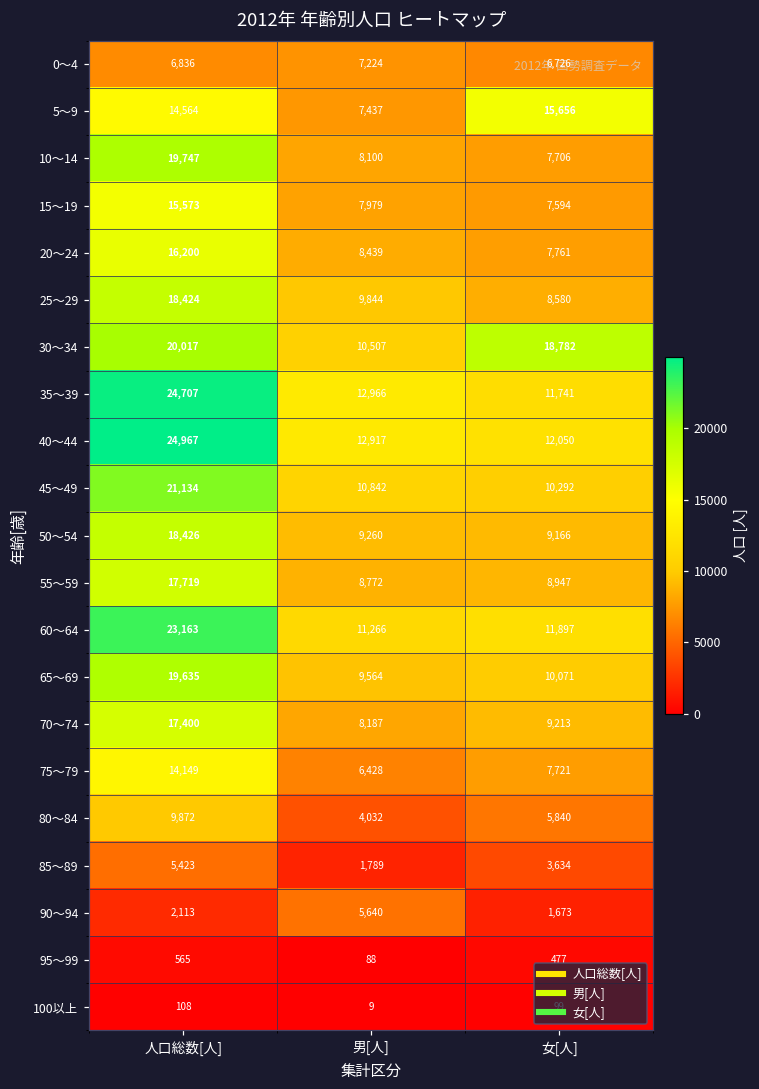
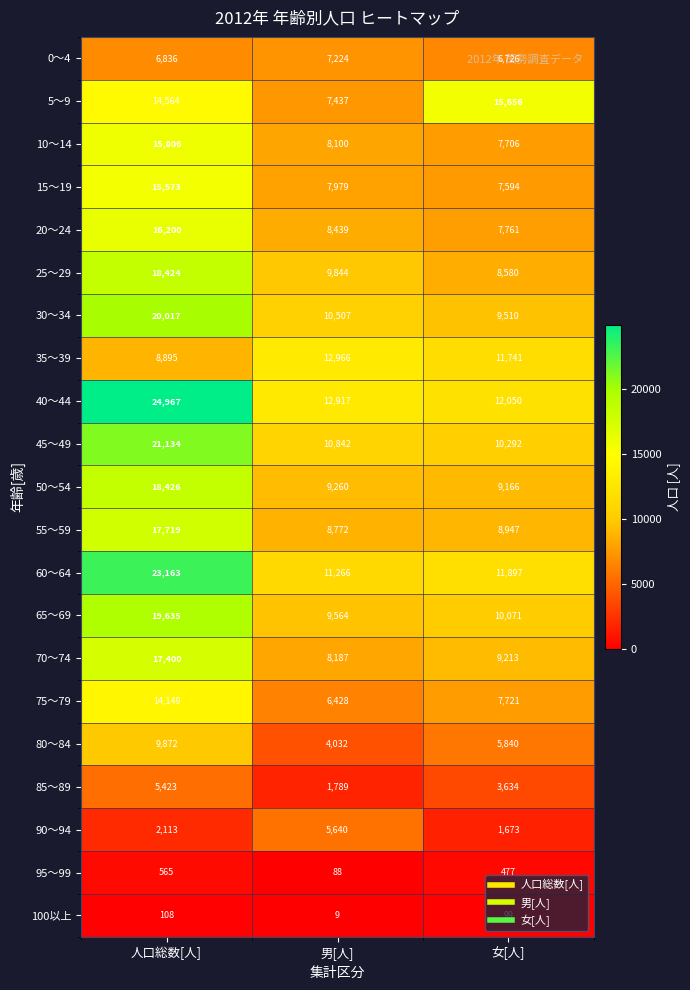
10～14, 人口総数[人]: 19,747 -> 15,806
30～34, 女[人]: 18,782 -> 9,510
35～39, 人口総数[人]: 24,707 -> 8,895
